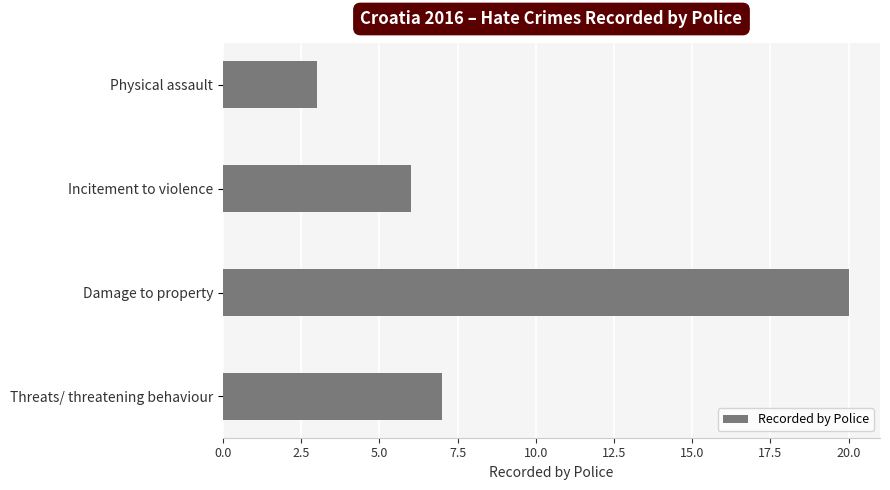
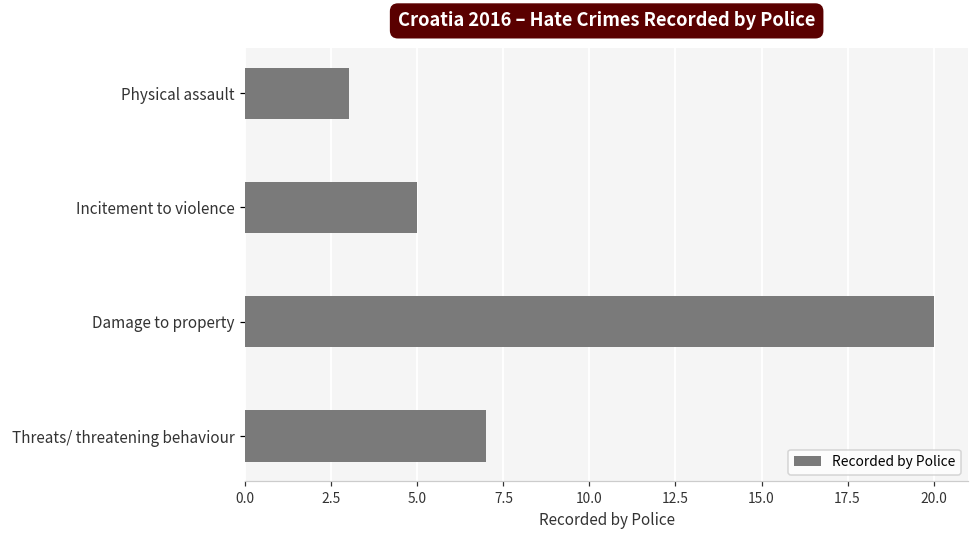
Incitement to violence: 6 -> 5
